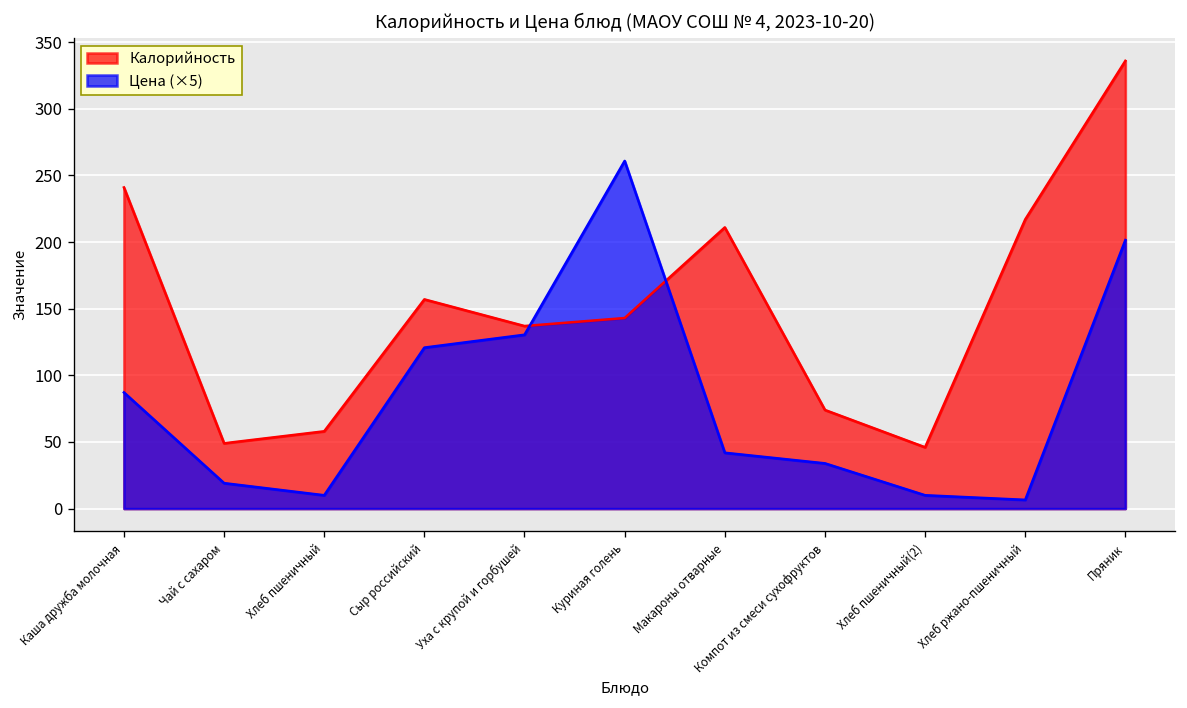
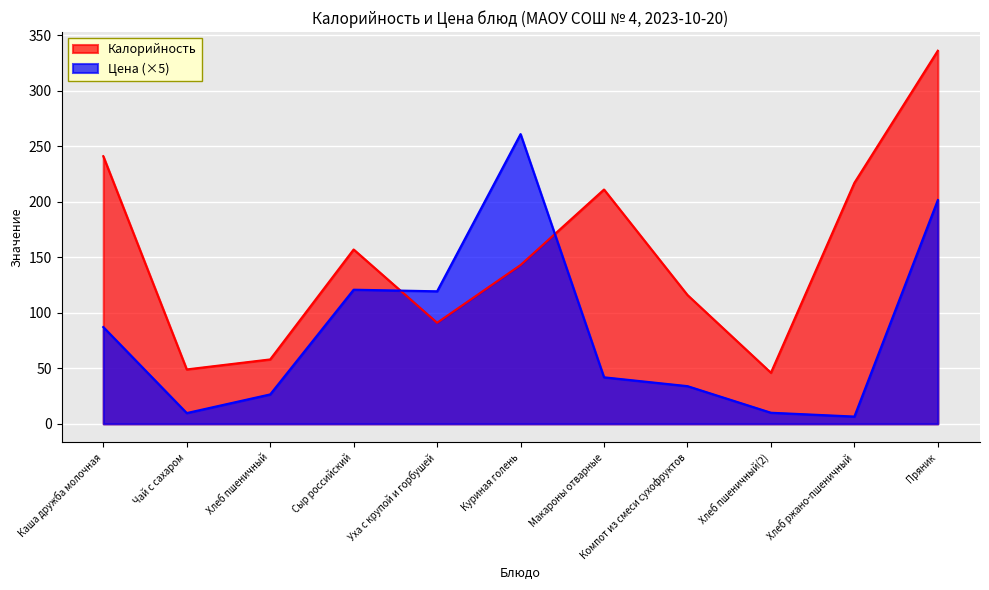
Цена (×5), Чай с сахаром: 19 -> 10
Цена (×5), Хлеб пшеничный: 10 -> 27
Калорийность, Уха с крупой и горбушей: 137 -> 91
Цена (×5), Уха с крупой и горбушей: 130 -> 119
Калорийность, Компот из смеси сухофруктов: 74 -> 116
